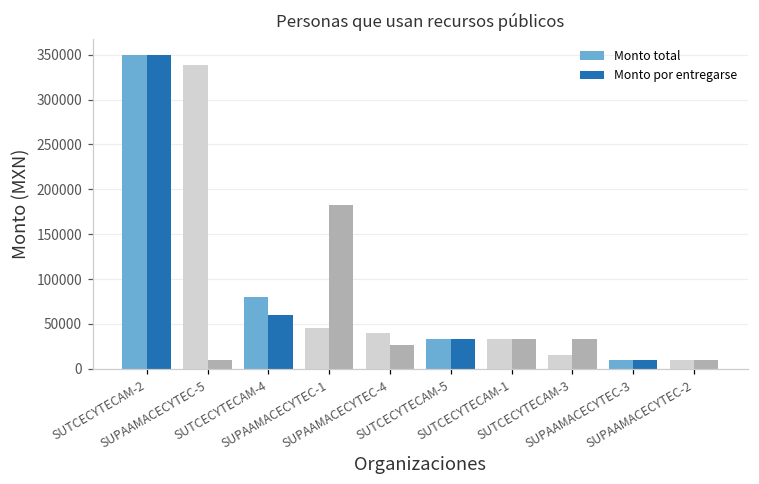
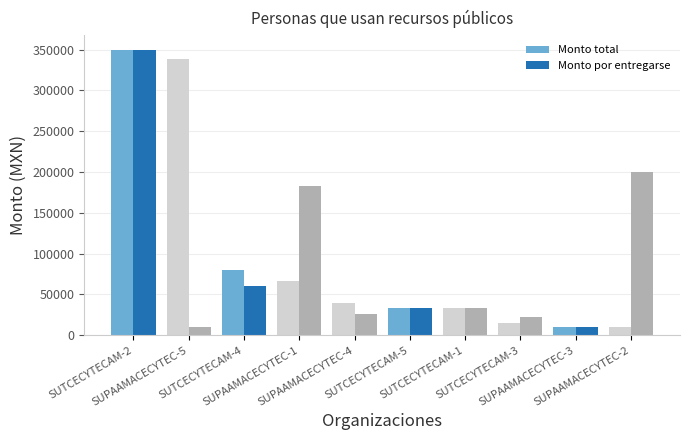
Monto total, SUPAAMACECYTEC-1: 50000 -> 70000
Monto por entregarse, SUTCECYTECAM-3: 30000 -> 20000
Monto por entregarse, SUPAAMACECYTEC-2: 10000 -> 200000
